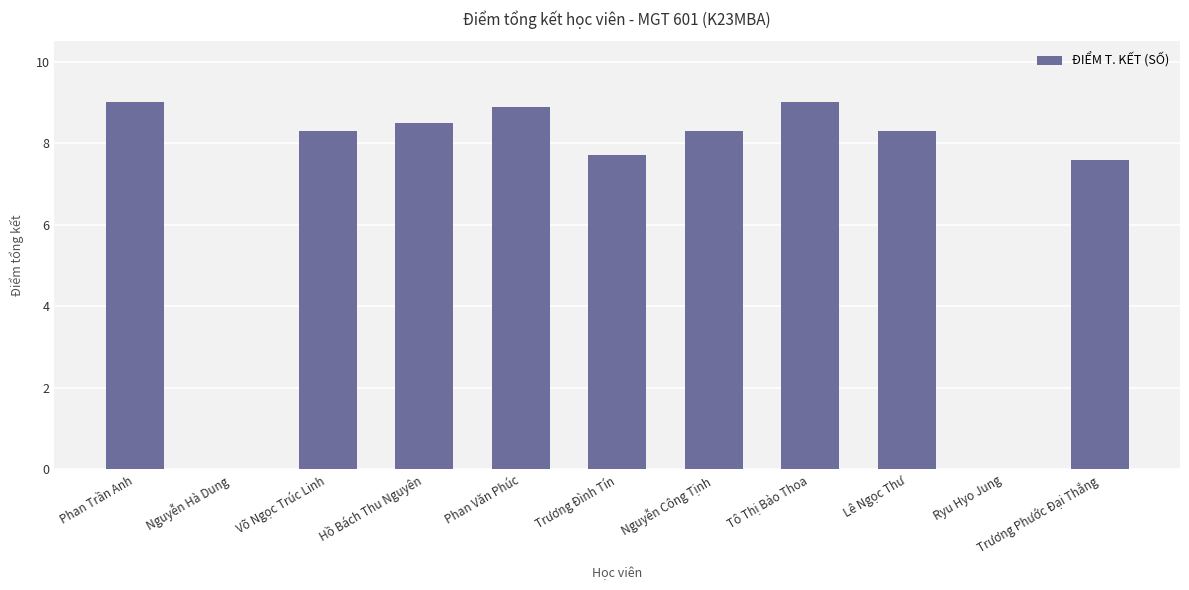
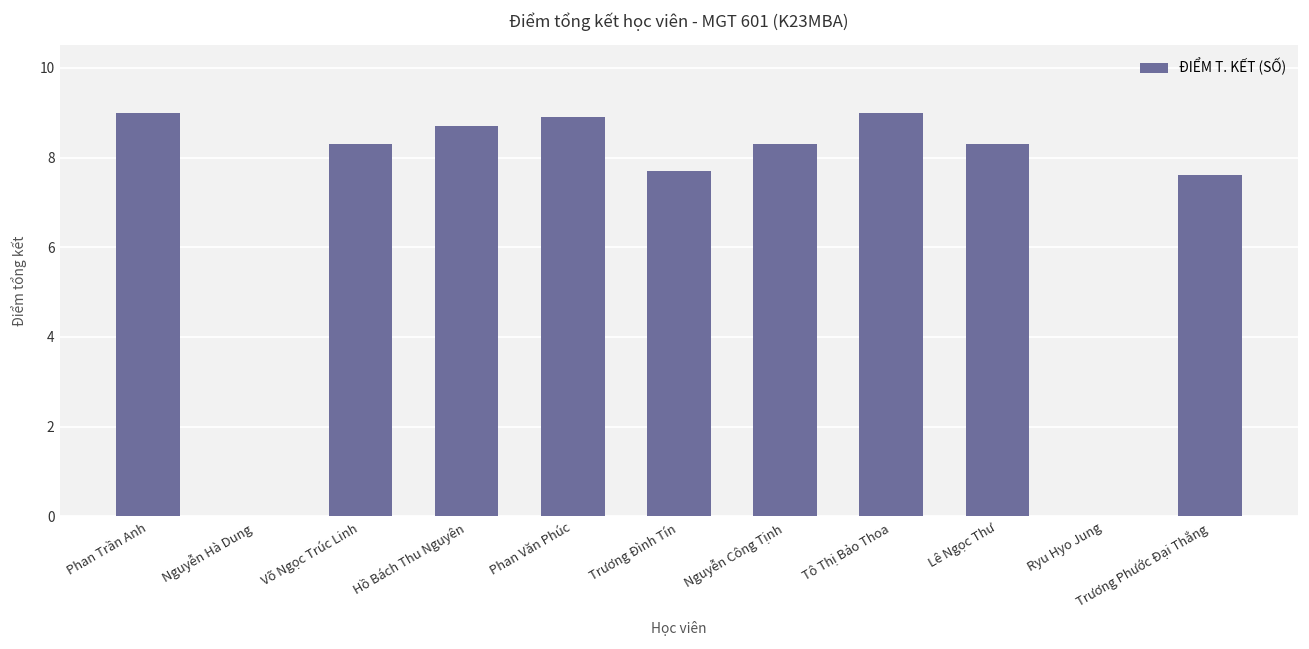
Hồ Bách Thu Nguyên: 8.5 -> 8.7
